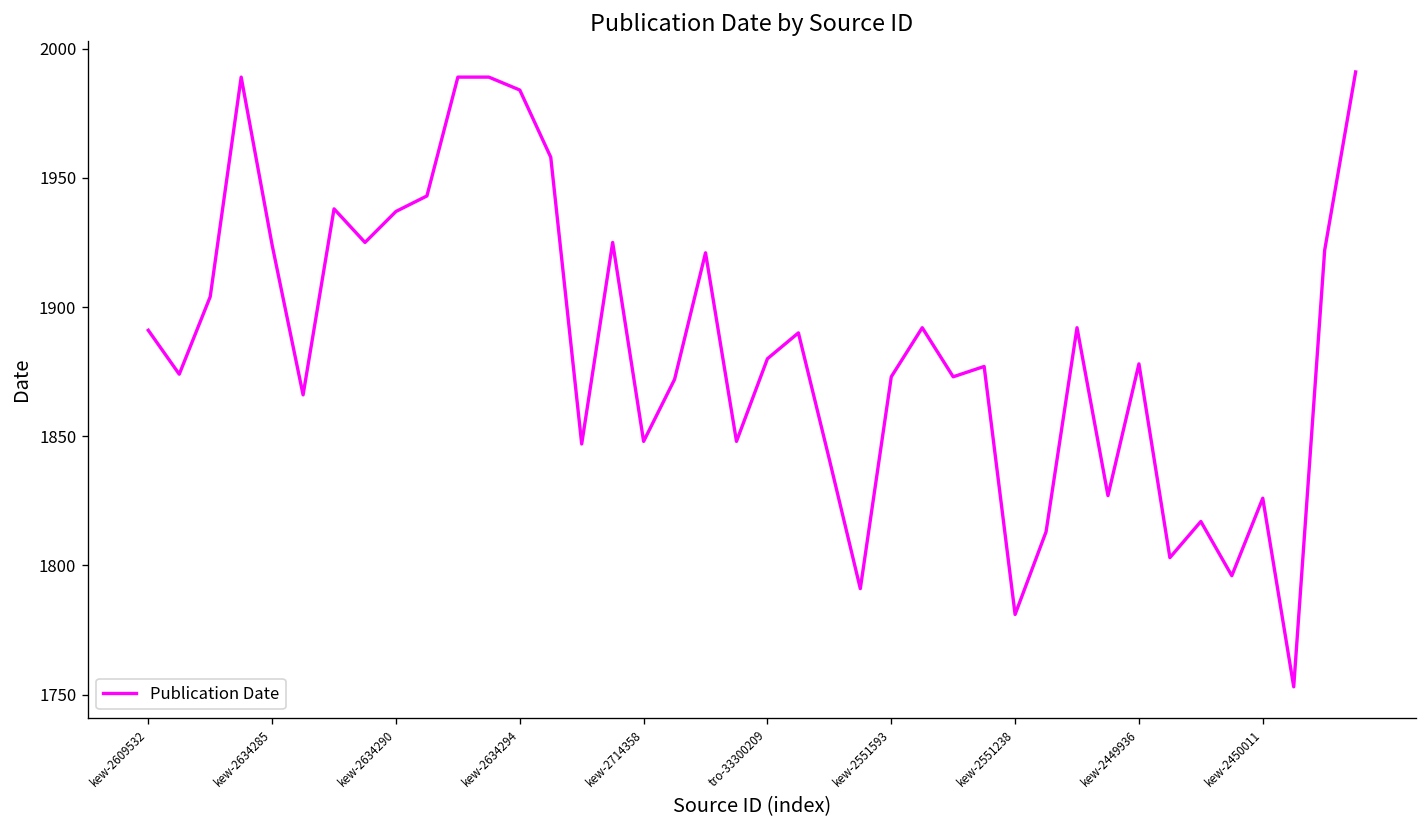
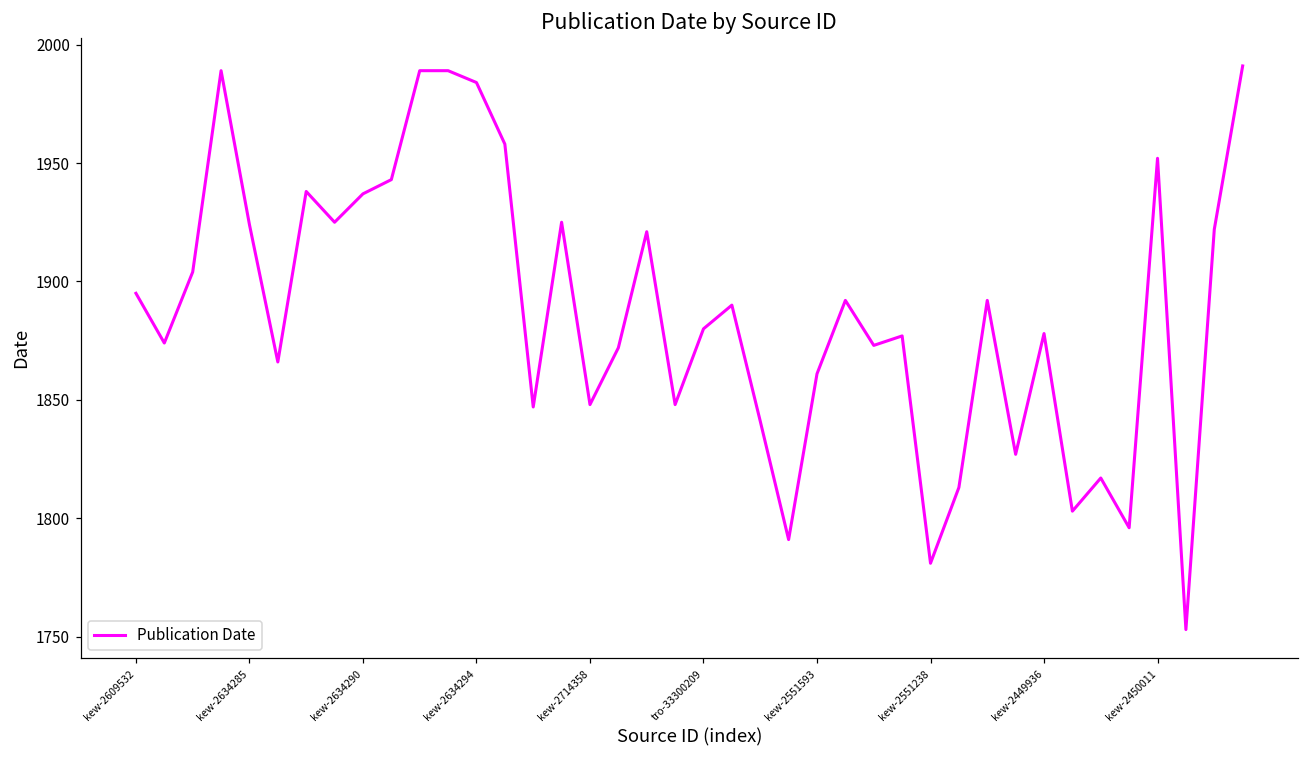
kew-2609532: 1891 -> 1895
kew-2551593: 1873 -> 1861
kew-2450011: 1826 -> 1952
